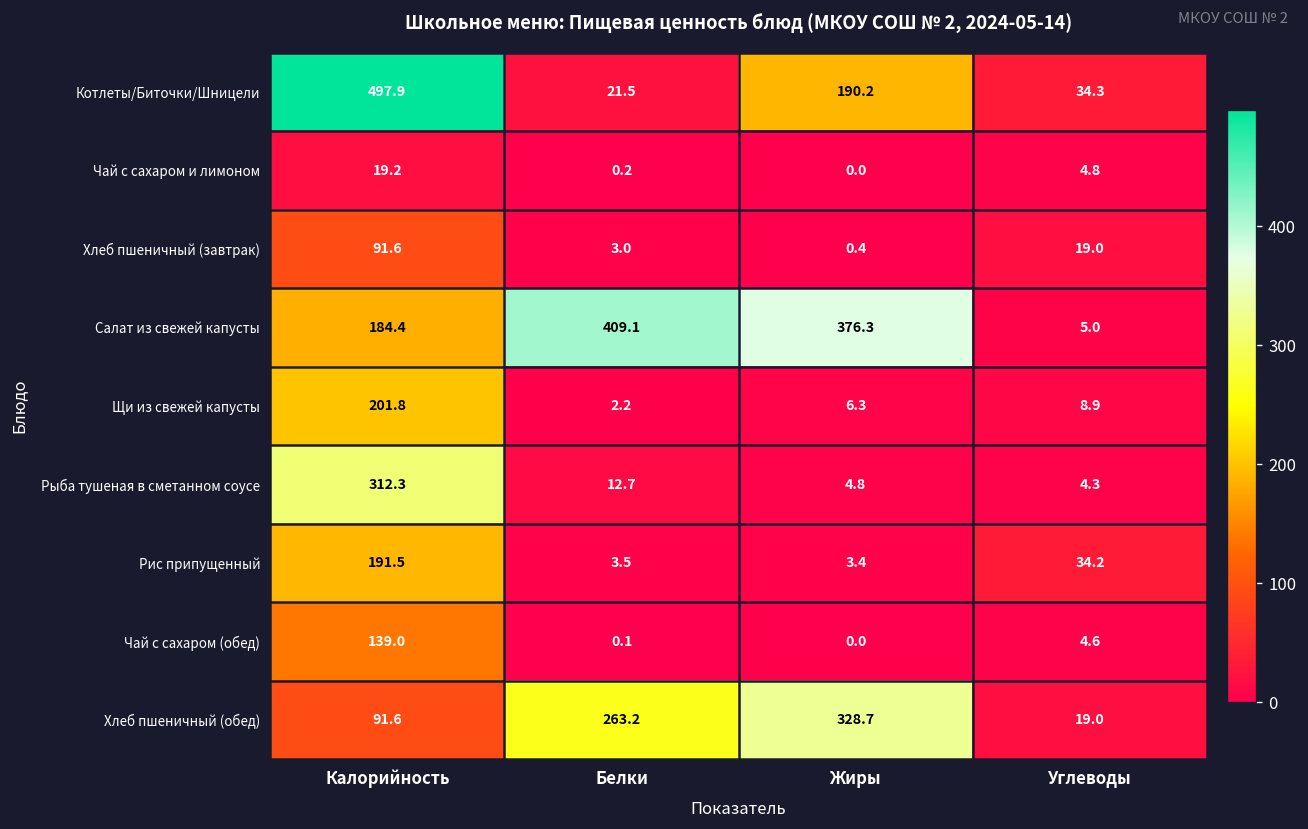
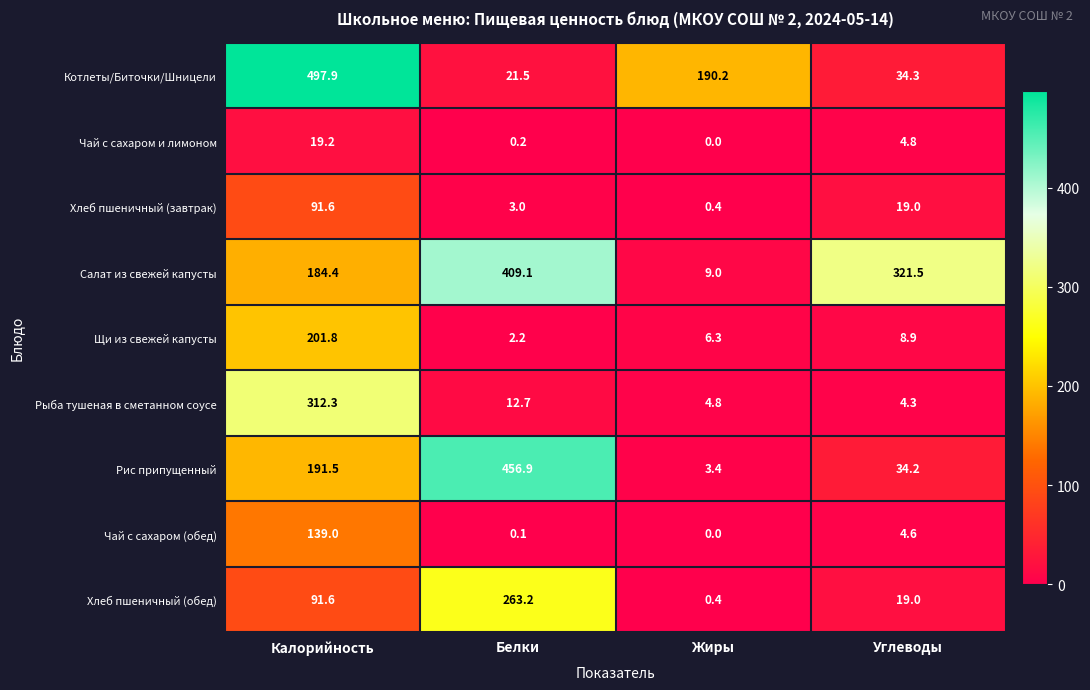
Салат из свежей капусты, Жиры: 376.3 -> 9.0
Салат из свежей капусты, Углеводы: 5.0 -> 321.5
Рис припущенный, Белки: 3.5 -> 456.9
Хлеб пшеничный (обед), Жиры: 328.7 -> 0.4
